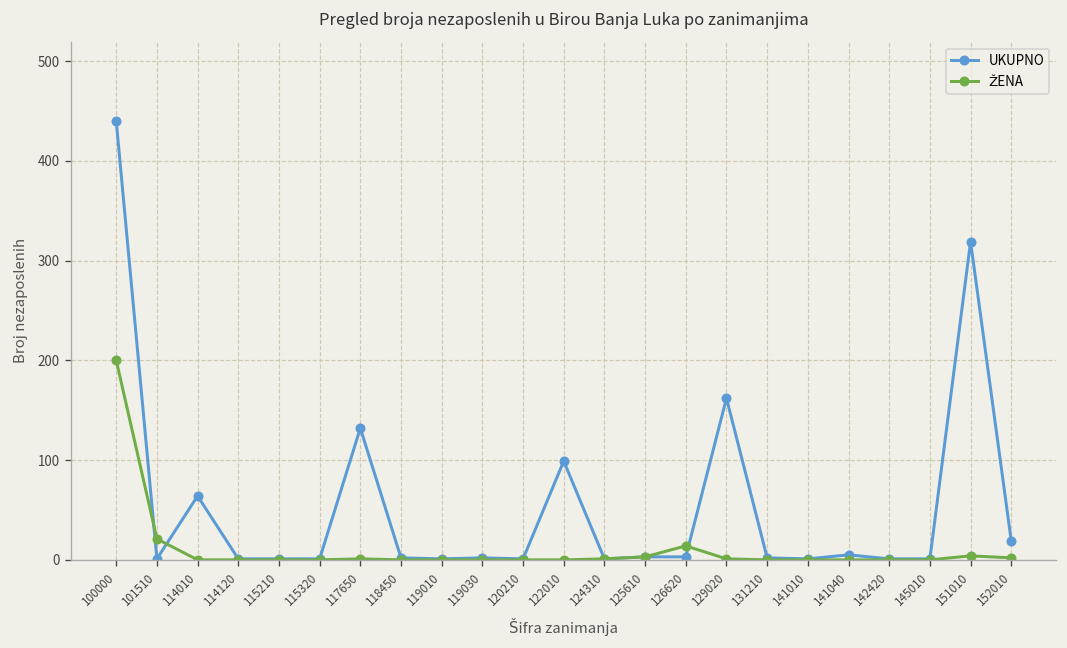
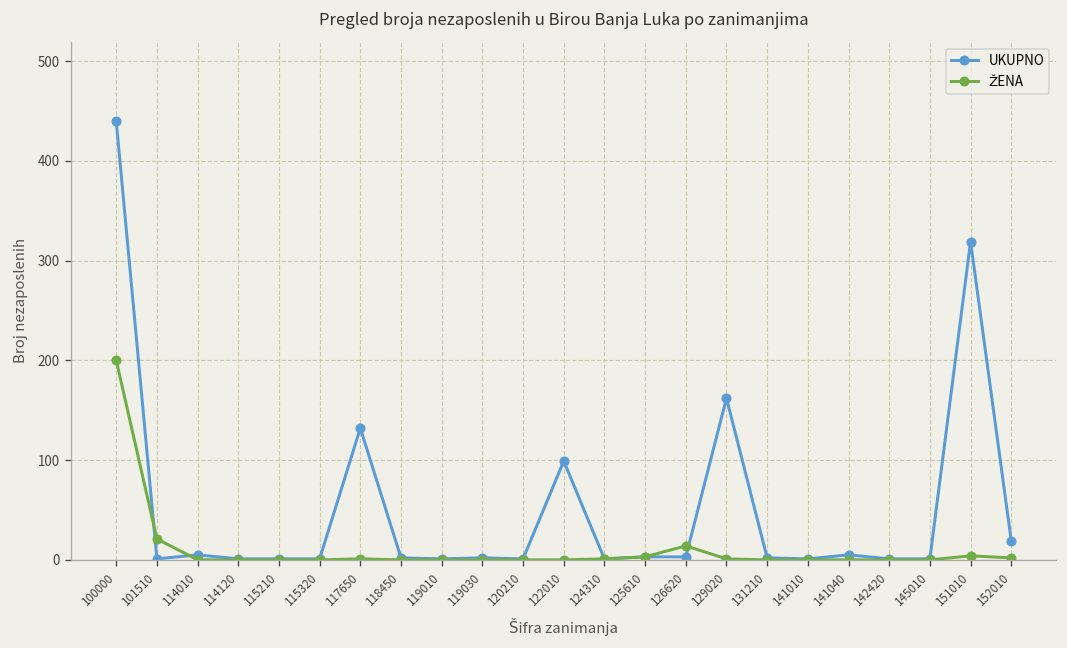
UKUPNO, 114010: 60 -> 10
